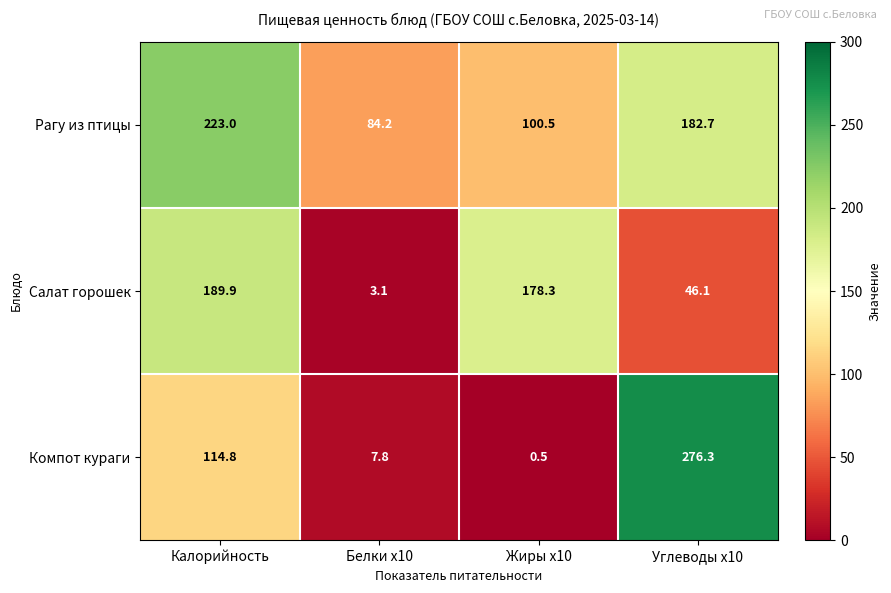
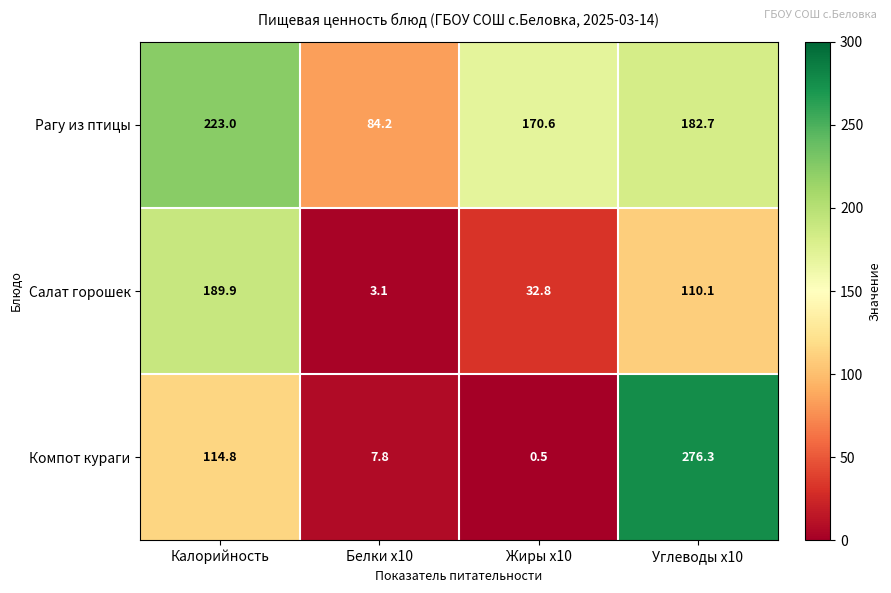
Рагу из птицы, Жиры x10: 100.5 -> 170.6
Салат горошек, Жиры x10: 178.3 -> 32.8
Салат горошек, Углеводы x10: 46.1 -> 110.1
